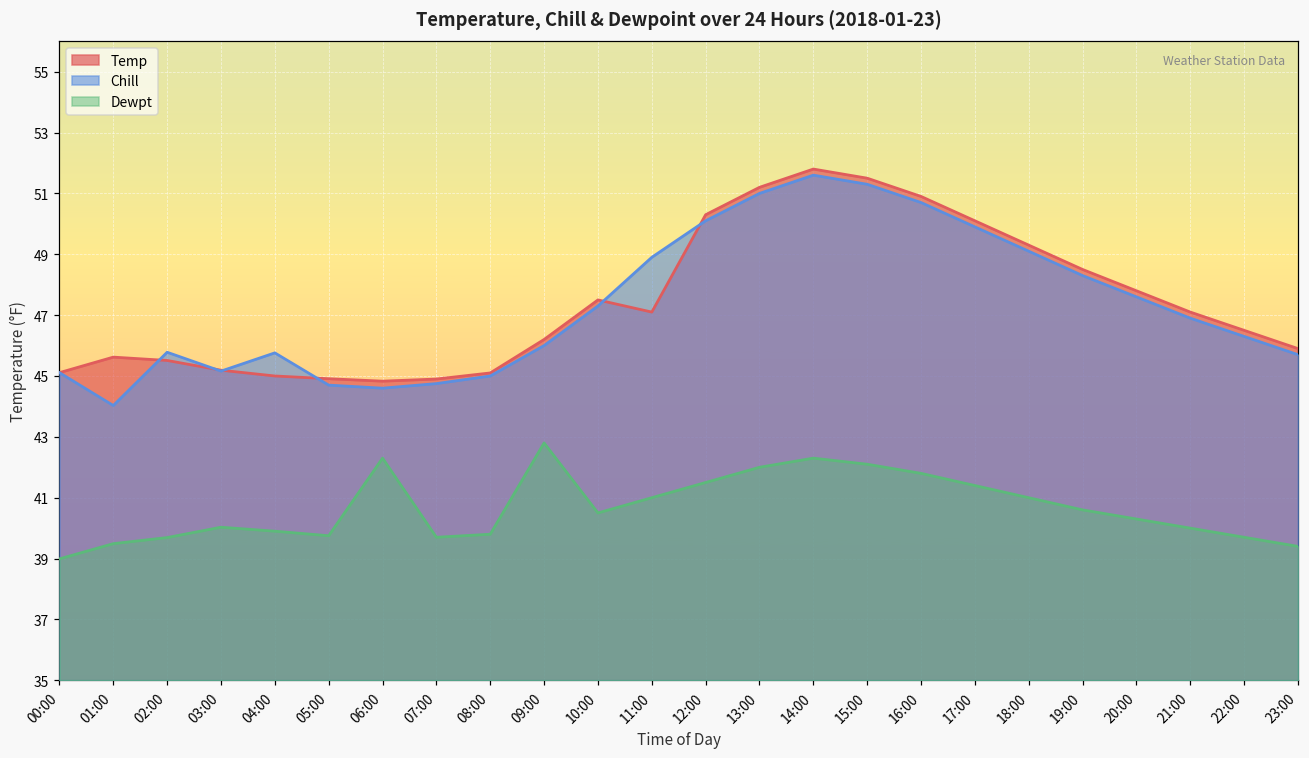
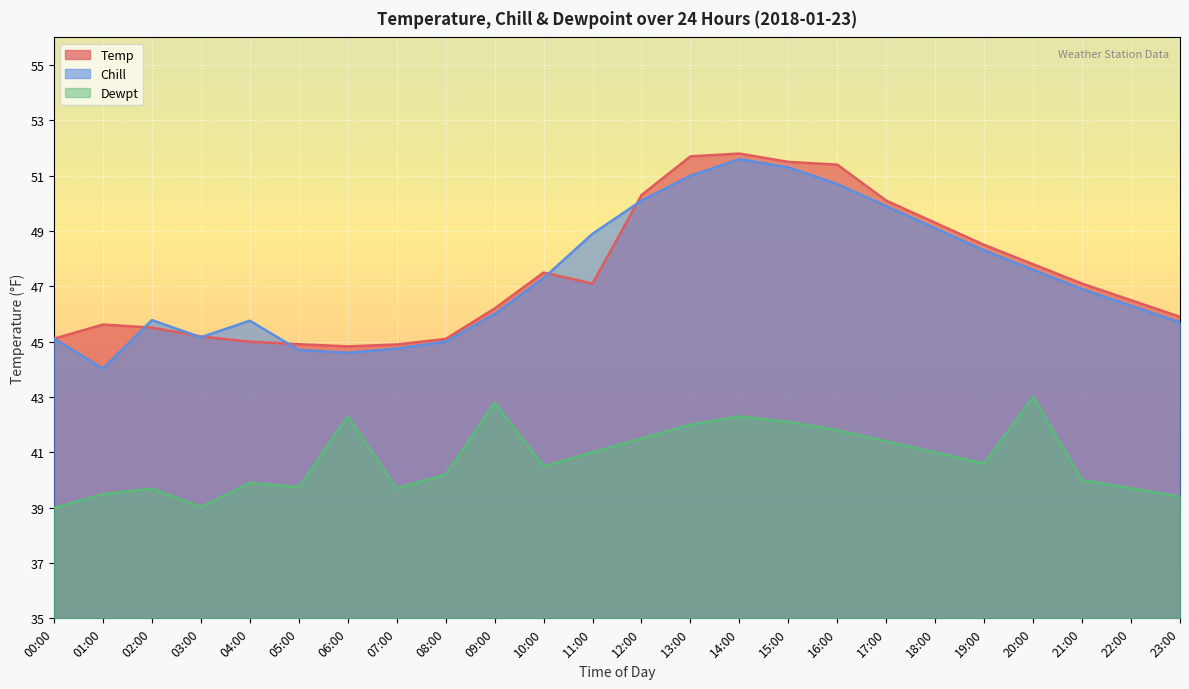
Dewpt, 03:00: 40.0 -> 39.0
Dewpt, 08:00: 39.8 -> 40.2
Temp, 13:00: 51.2 -> 51.7
Temp, 16:00: 50.9 -> 51.4
Dewpt, 20:00: 40.3 -> 43.0
